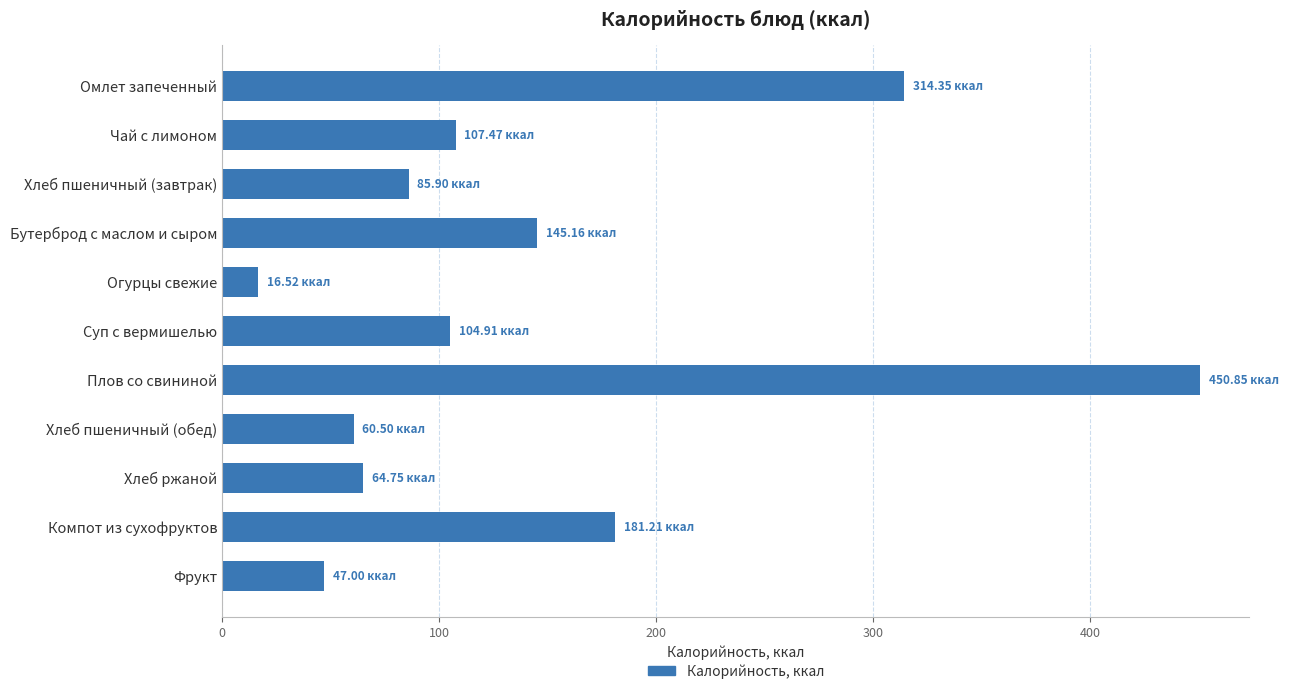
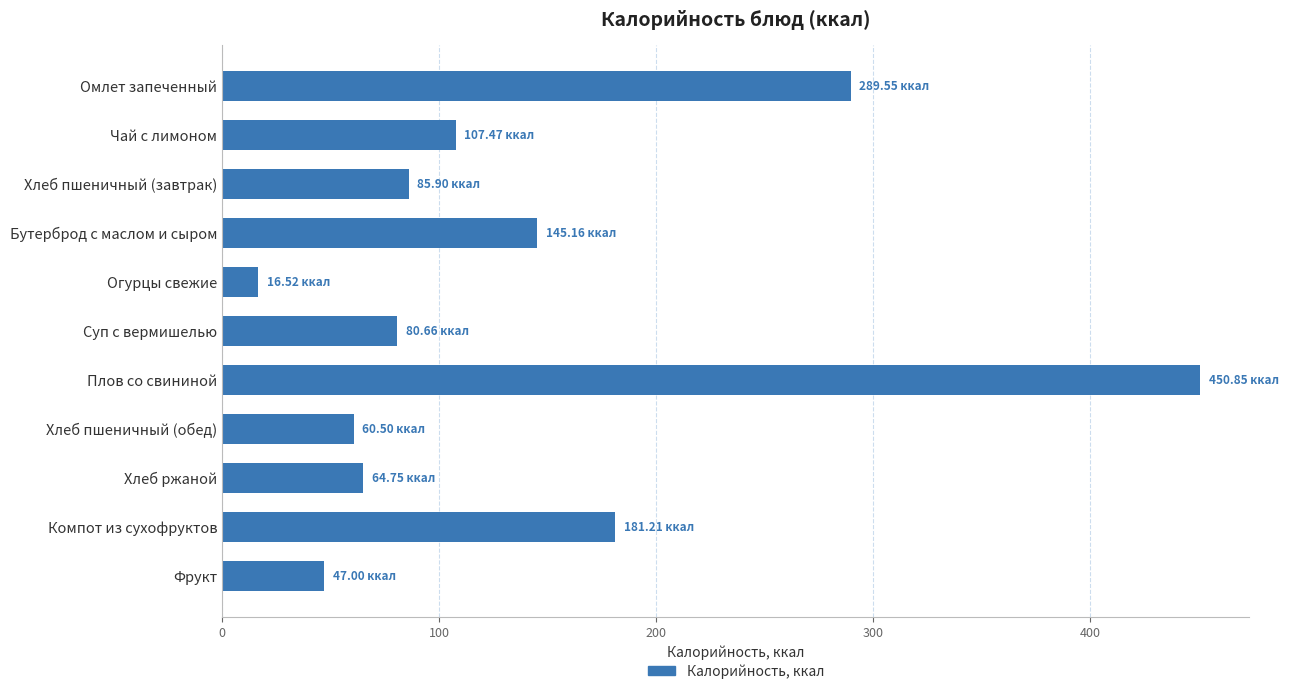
Омлет запеченный: 314.35 -> 289.55
Суп с вермишелью: 104.91 -> 80.66
